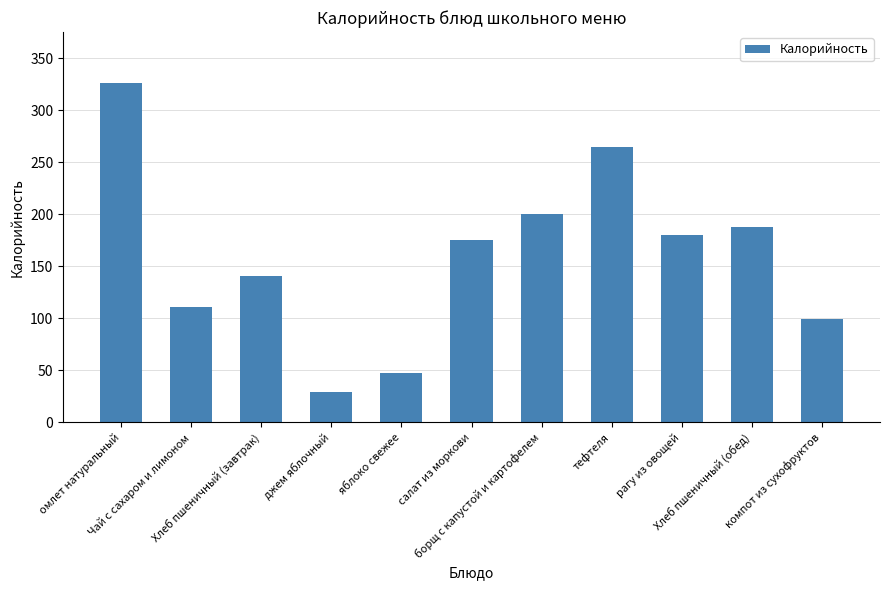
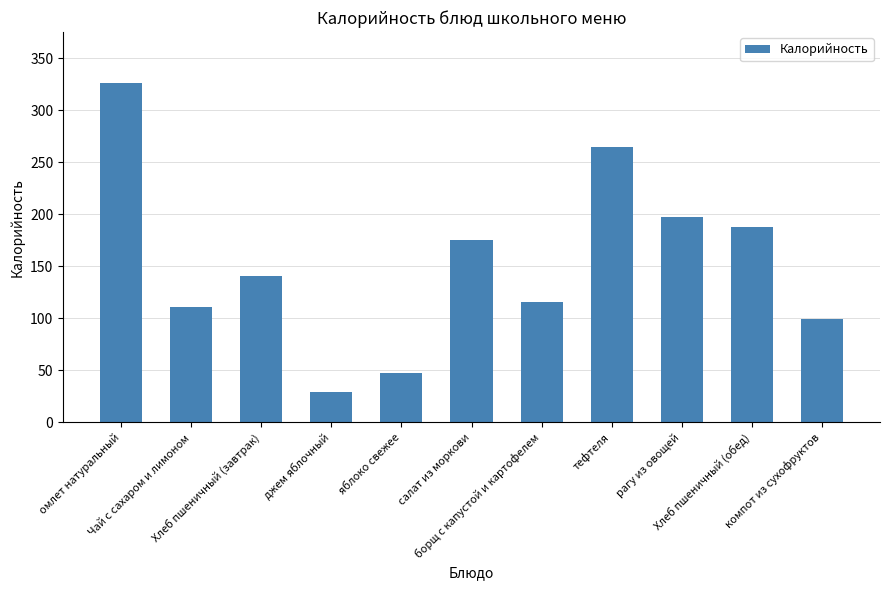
борщ с капустой и картофелем: 200 -> 115
рагу из овощей: 180 -> 197
